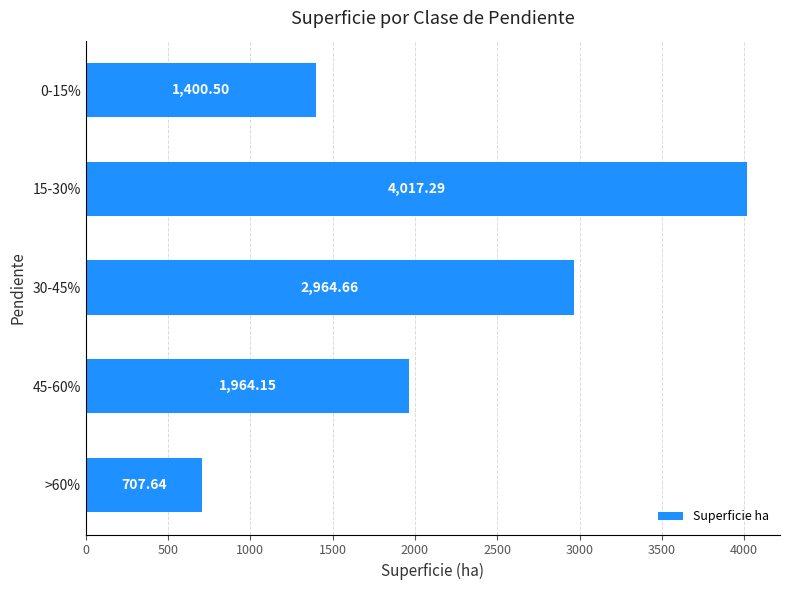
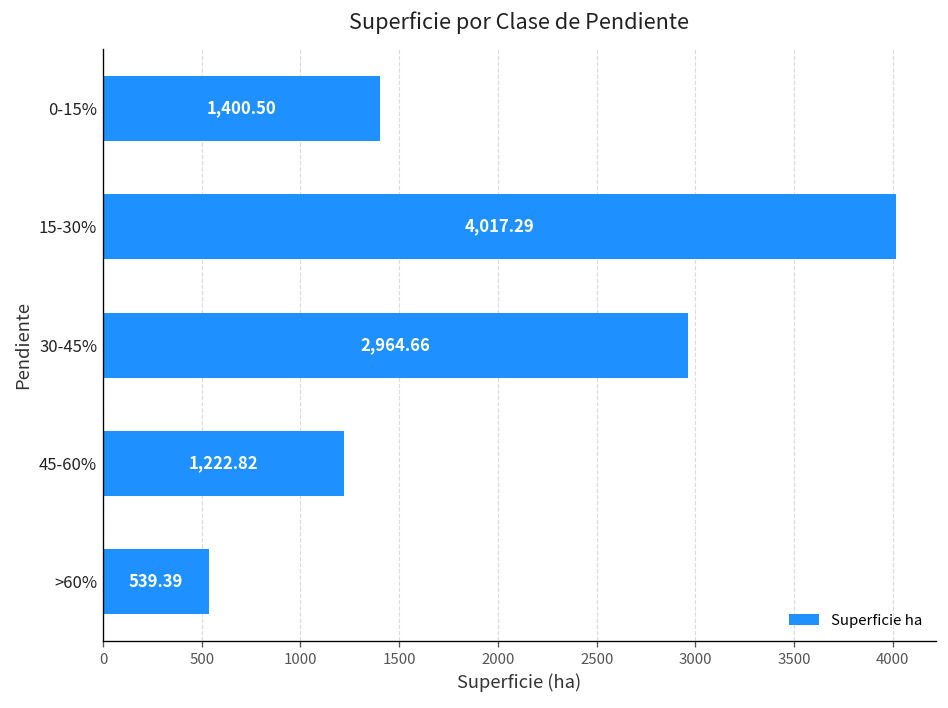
45-60%: 1,964.15 -> 1,222.82
>60%: 707.64 -> 539.39
